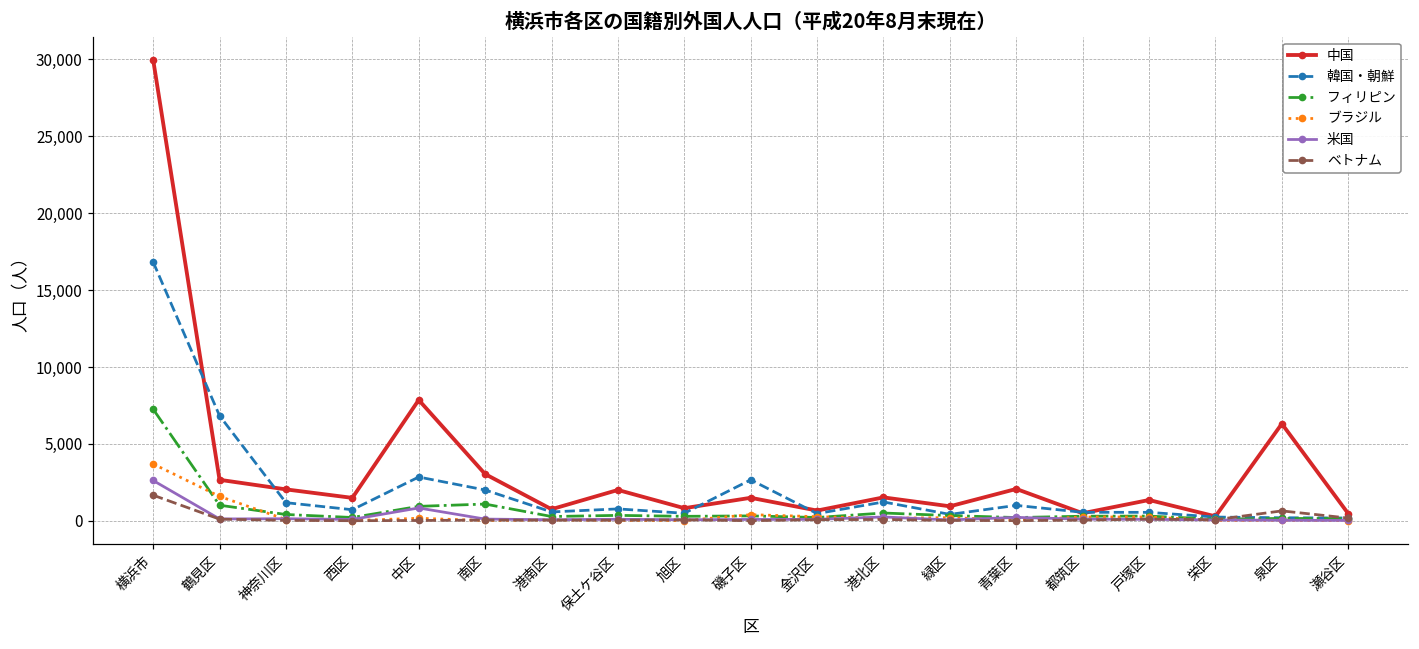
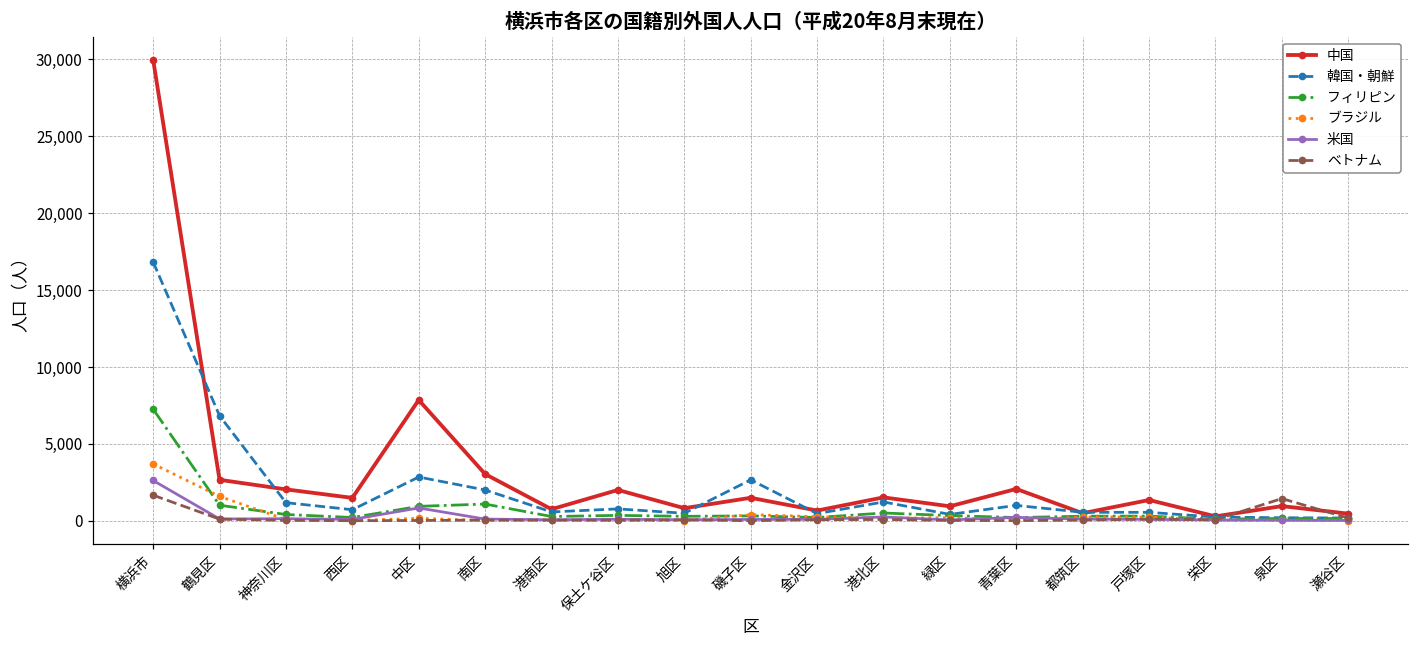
中国, 泉区: 6,300 -> 1,000
ベトナム, 泉区: 600 -> 1,400
